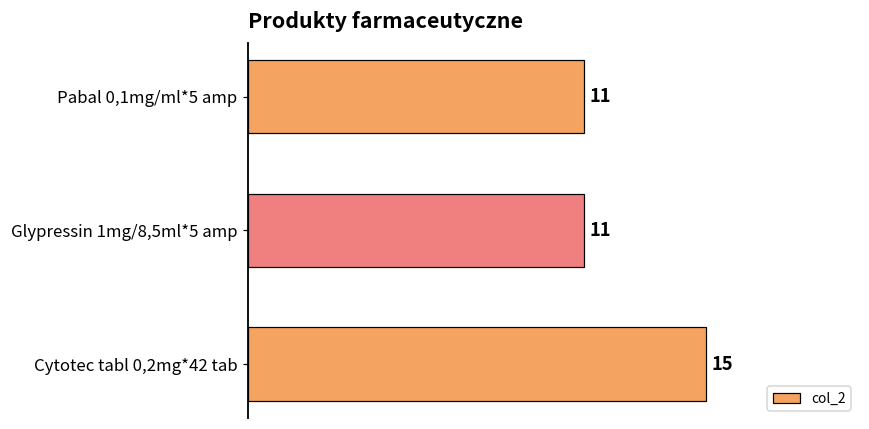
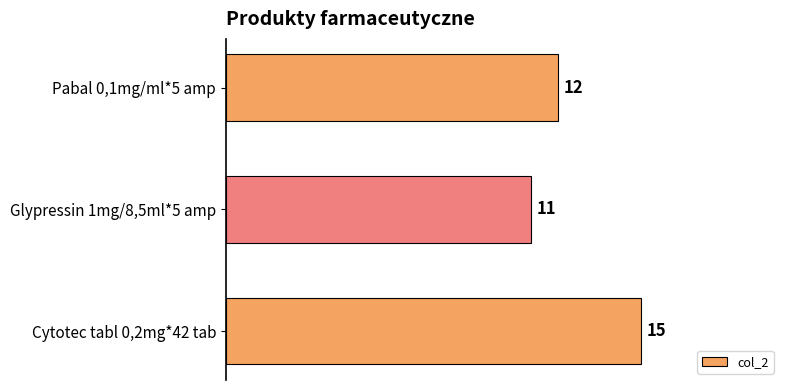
Pabal 0,1mg/ml*5 amp: 11 -> 12
